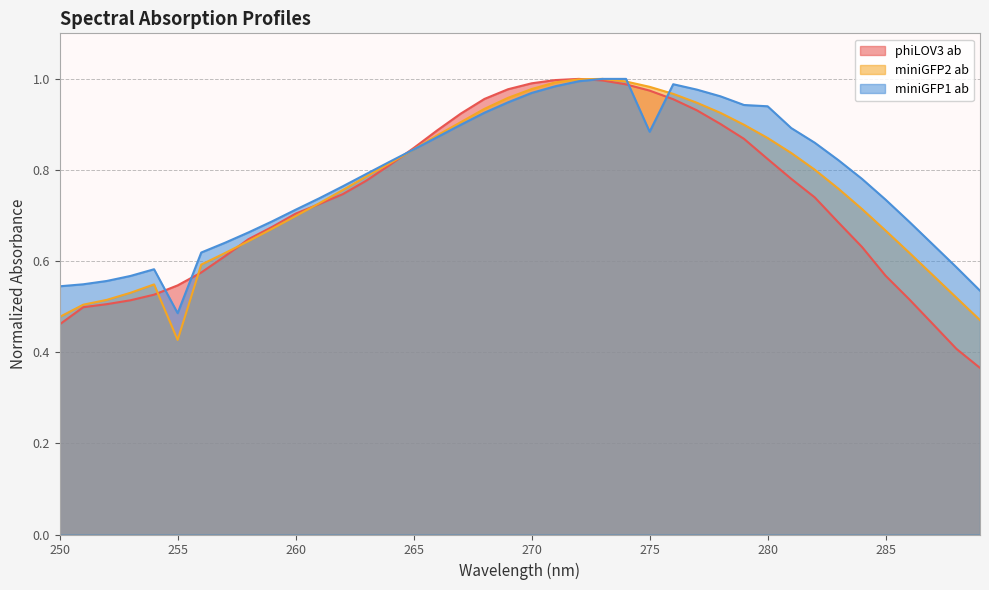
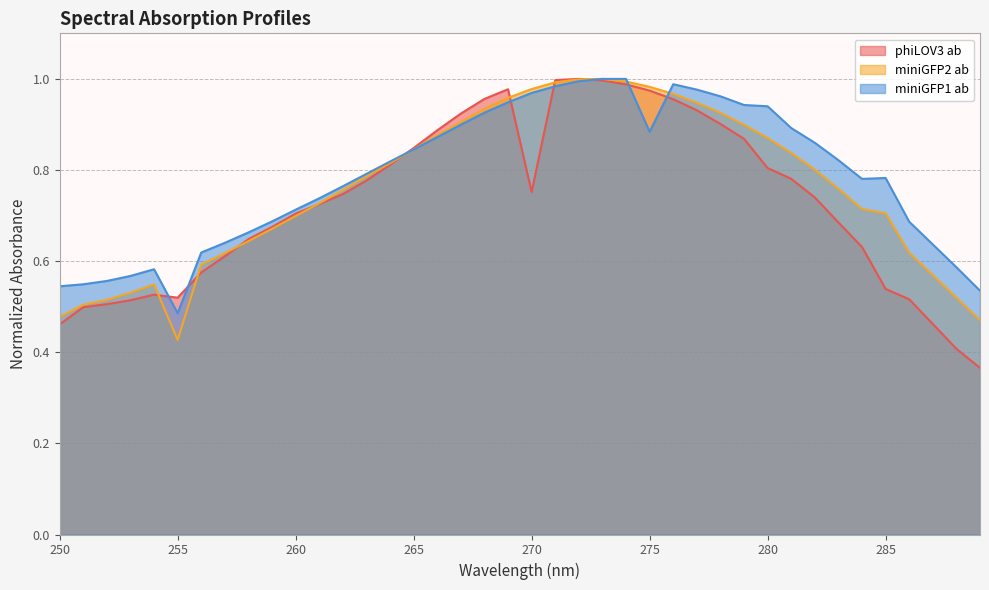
phiLOV3 ab, 255: 0.55 -> 0.52
phiLOV3 ab, 270: 0.99 -> 0.75
phiLOV3 ab, 280: 0.82 -> 0.80
phiLOV3 ab, 285: 0.57 -> 0.54
miniGFP2 ab, 285: 0.67 -> 0.71
miniGFP1 ab, 285: 0.73 -> 0.78
